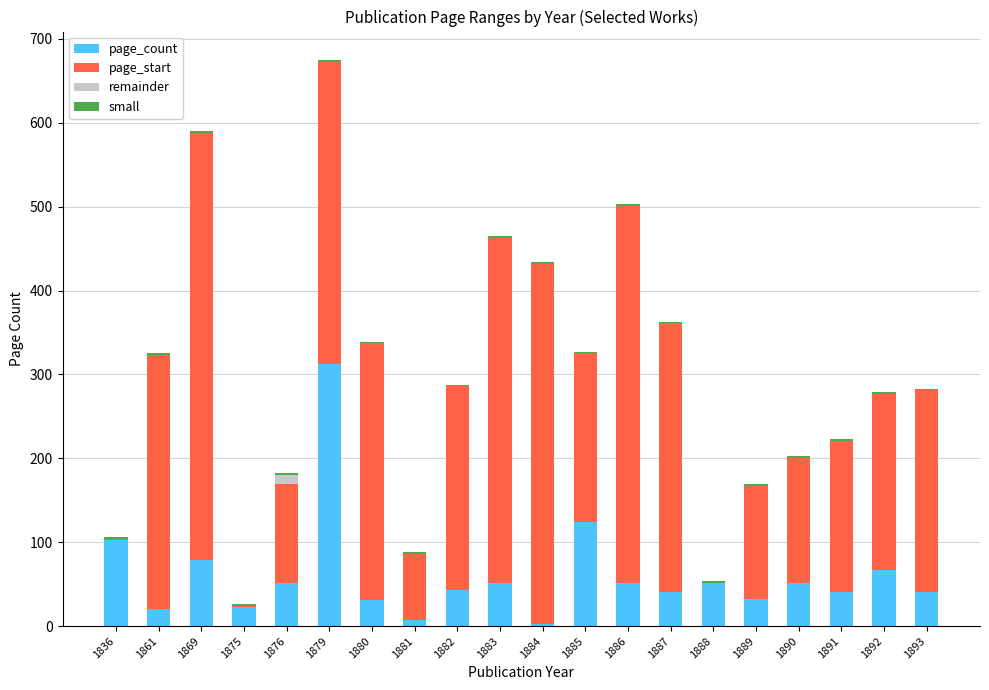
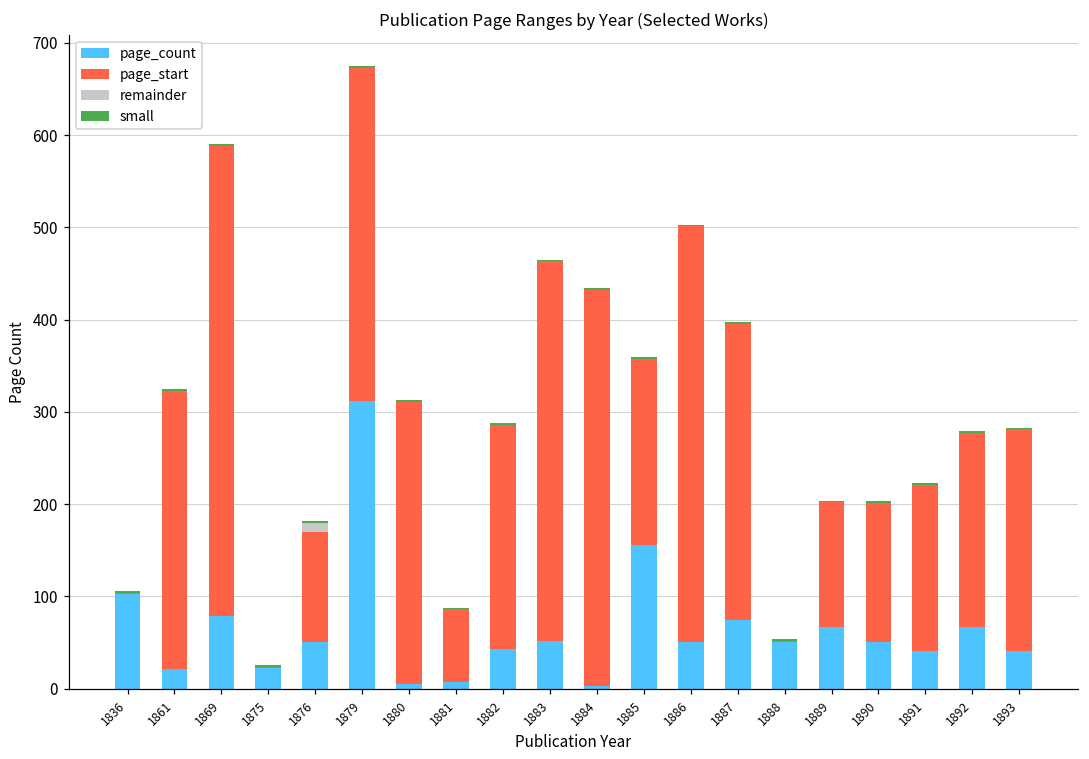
page_count, 1880: 30 -> 10
page_count, 1885: 120 -> 160
page_count, 1887: 40 -> 80
page_count, 1889: 30 -> 70
